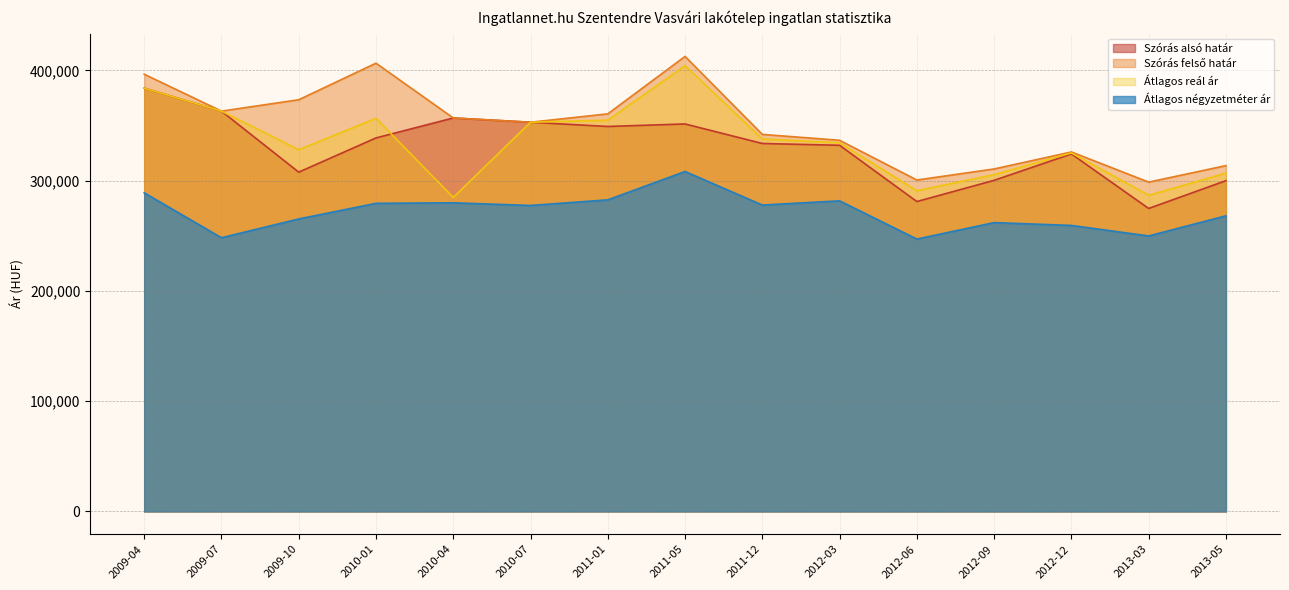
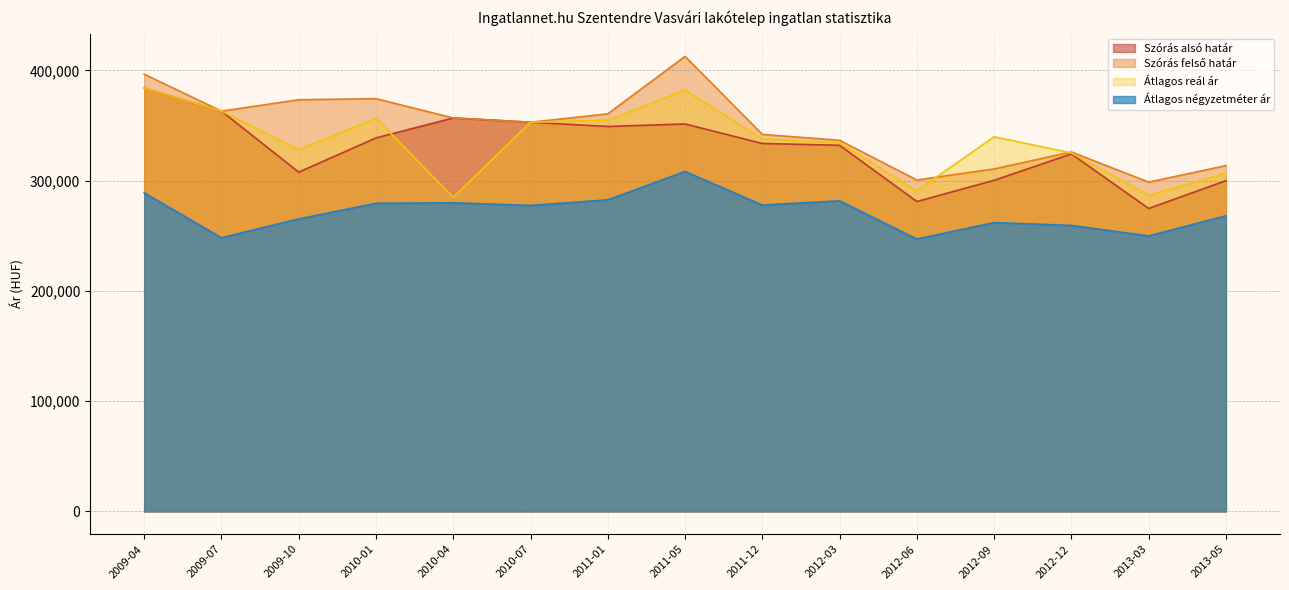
Szórás felső határ, 2010-01: 407,000 -> 374,000
Átlagos reál ár, 2011-05: 404,000 -> 382,000
Átlagos reál ár, 2012-09: 305,000 -> 340,000
